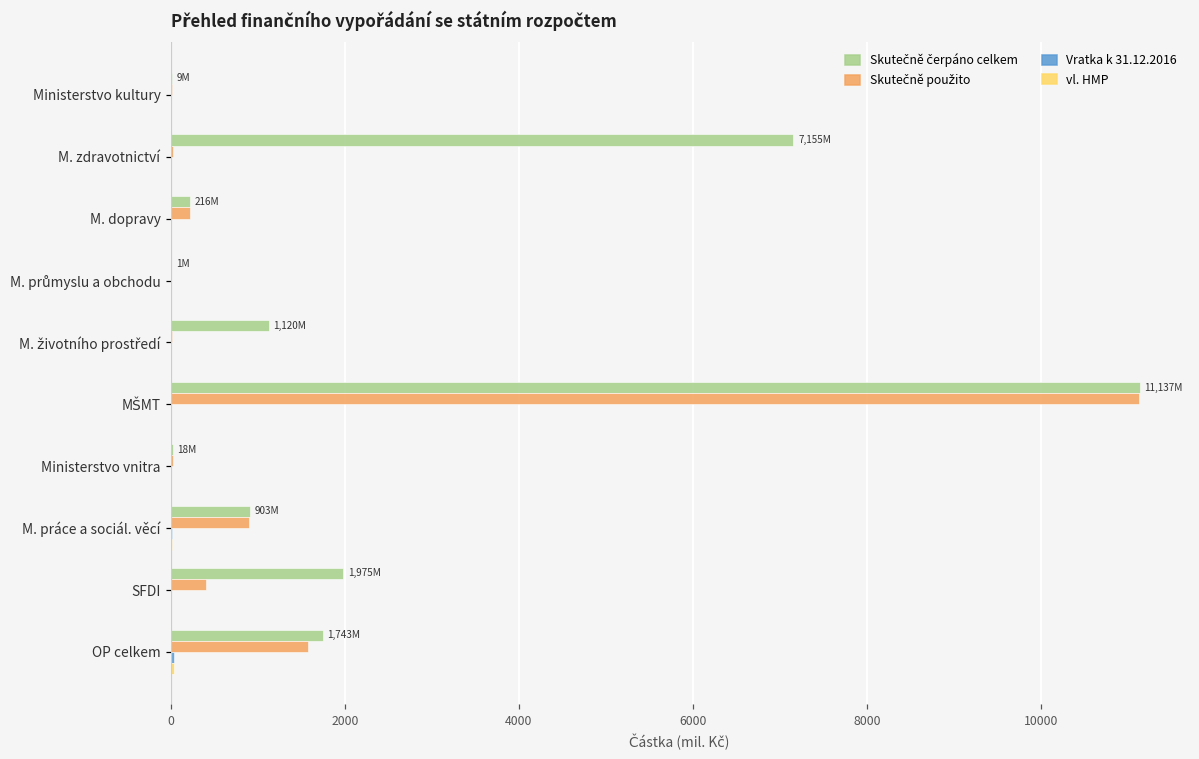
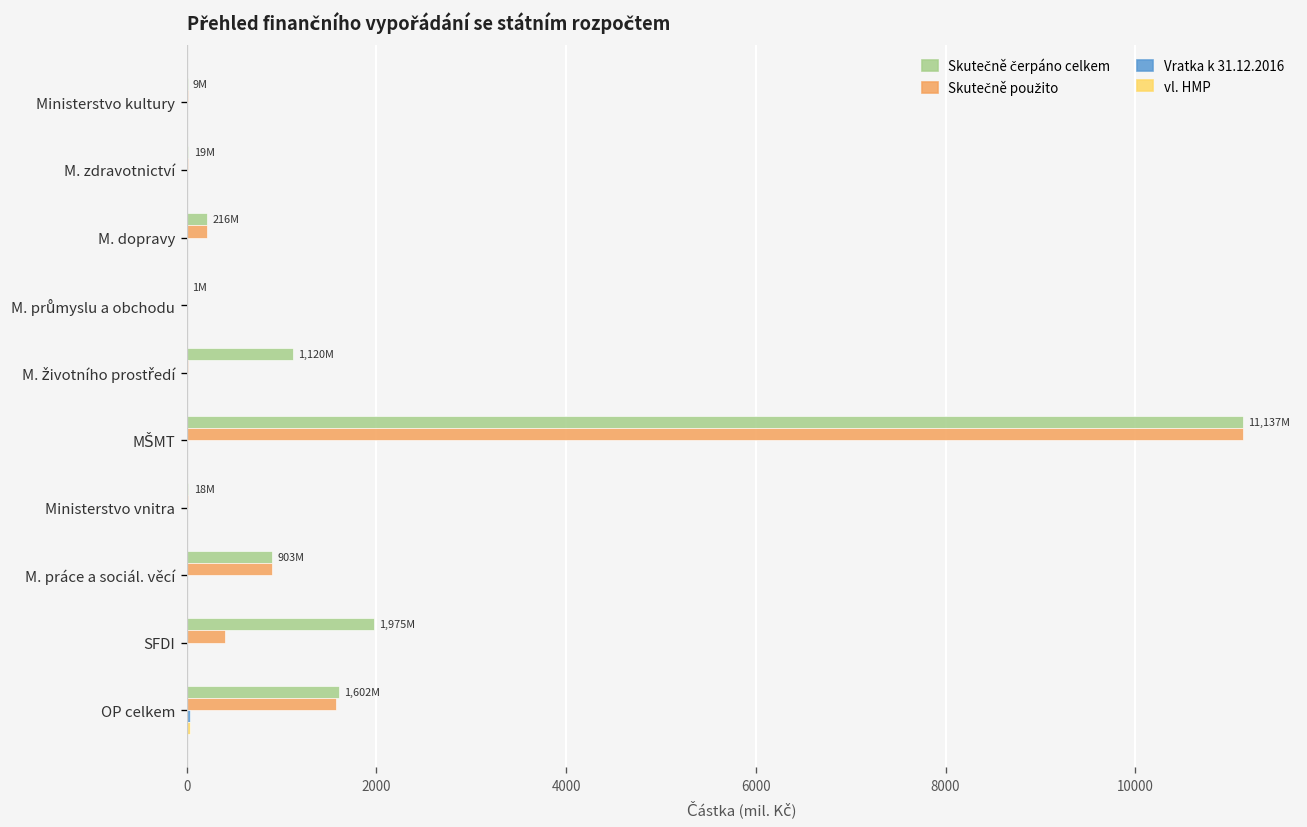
Skutečně čerpáno celkem, M. zdravotnictví: 7,155M -> 19M
Skutečně čerpáno celkem, OP celkem: 1,743M -> 1,602M
